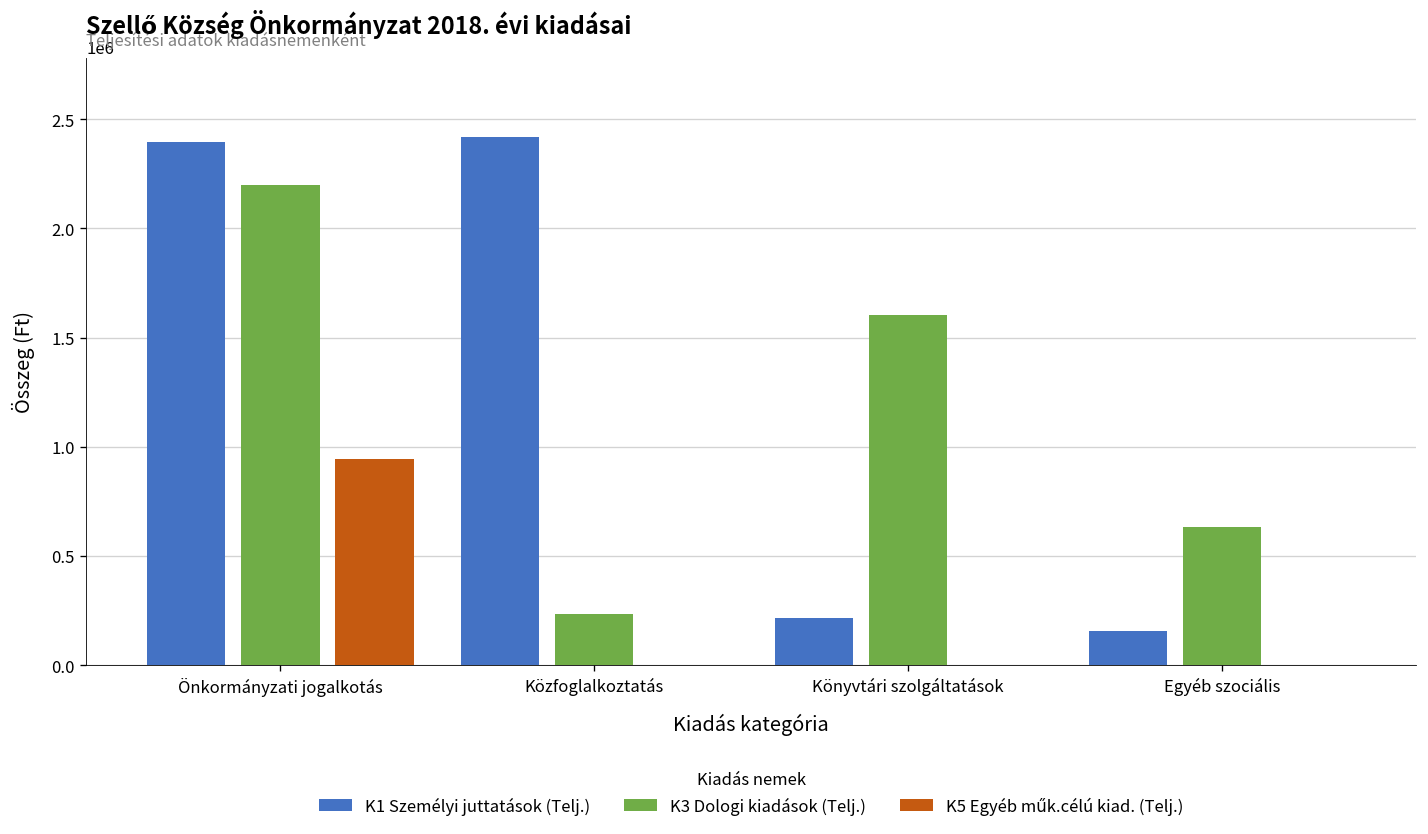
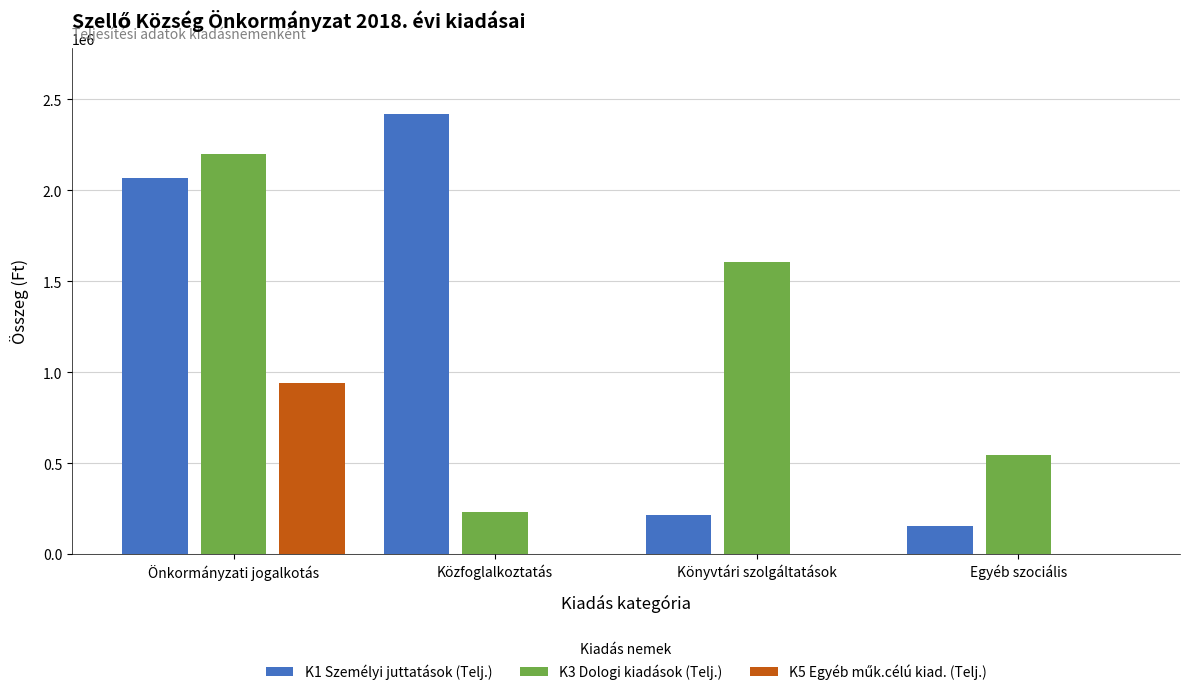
K1 Személyi juttatások (Telj.), Önkormányzati jogalkotás: 2390000 -> 2070000
K3 Dologi kiadások (Telj.), Egyéb szociális: 630000 -> 550000
